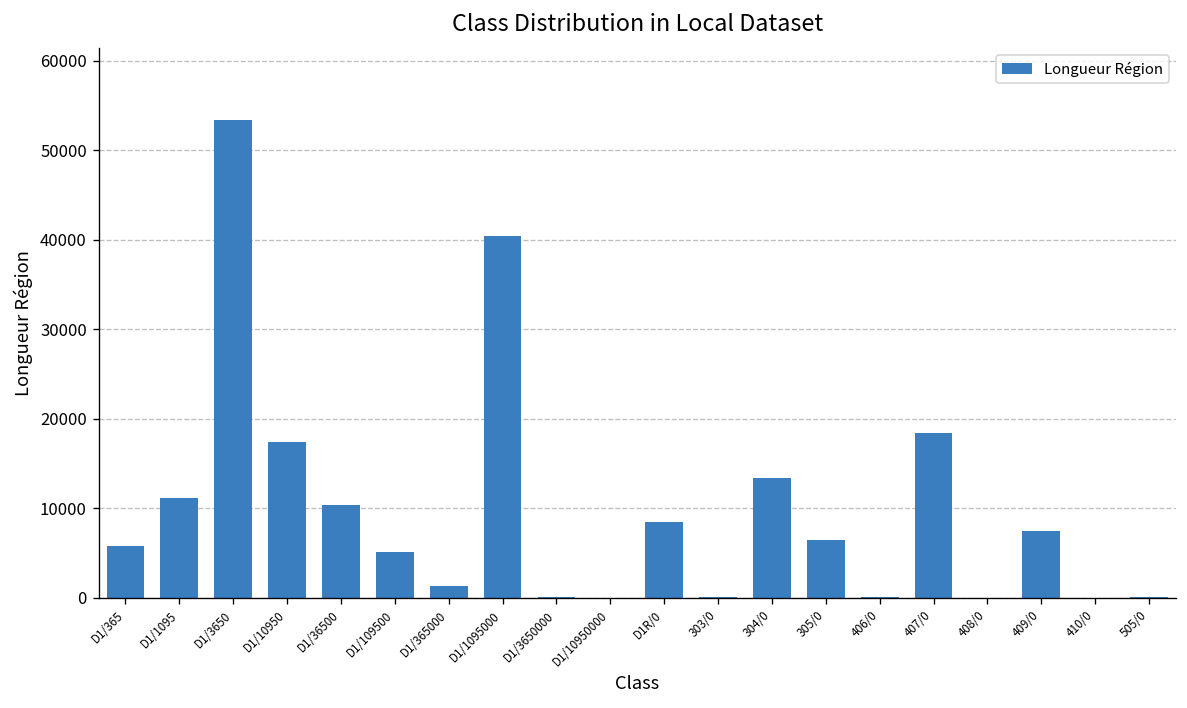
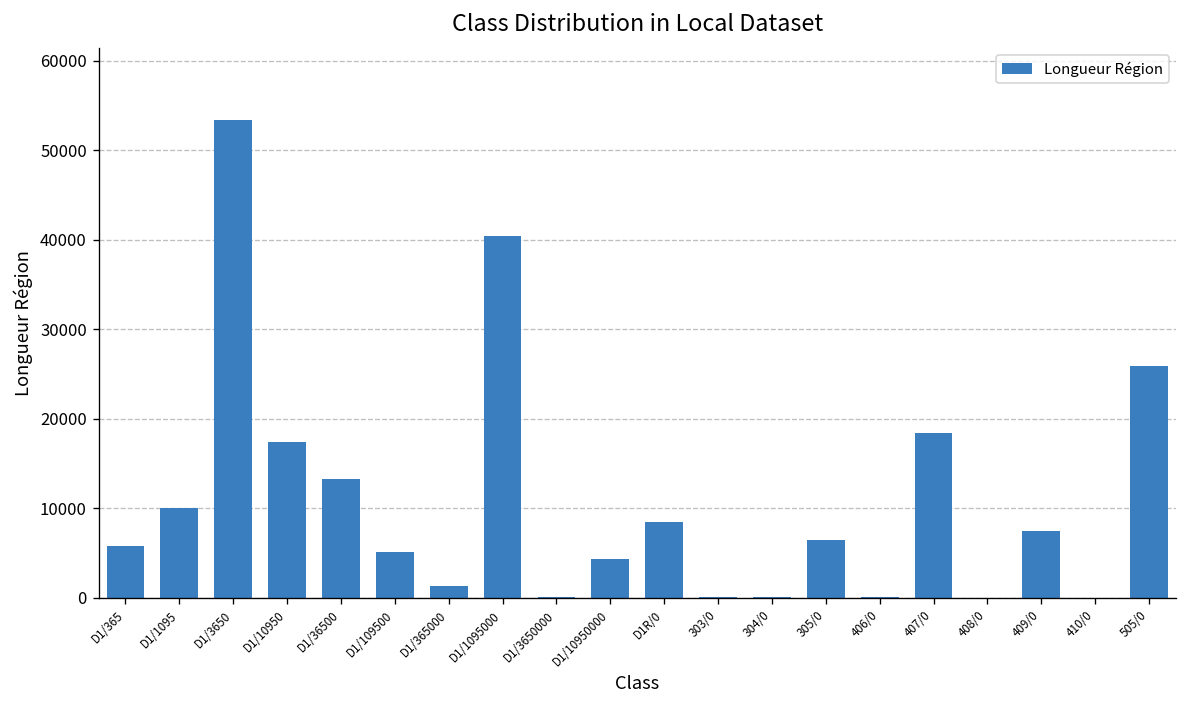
D1/1095: 11000 -> 10000
D1/36500: 10000 -> 13000
D1/10950000: 0 -> 4000
304/0: 13000 -> 0
505/0: 0 -> 26000
